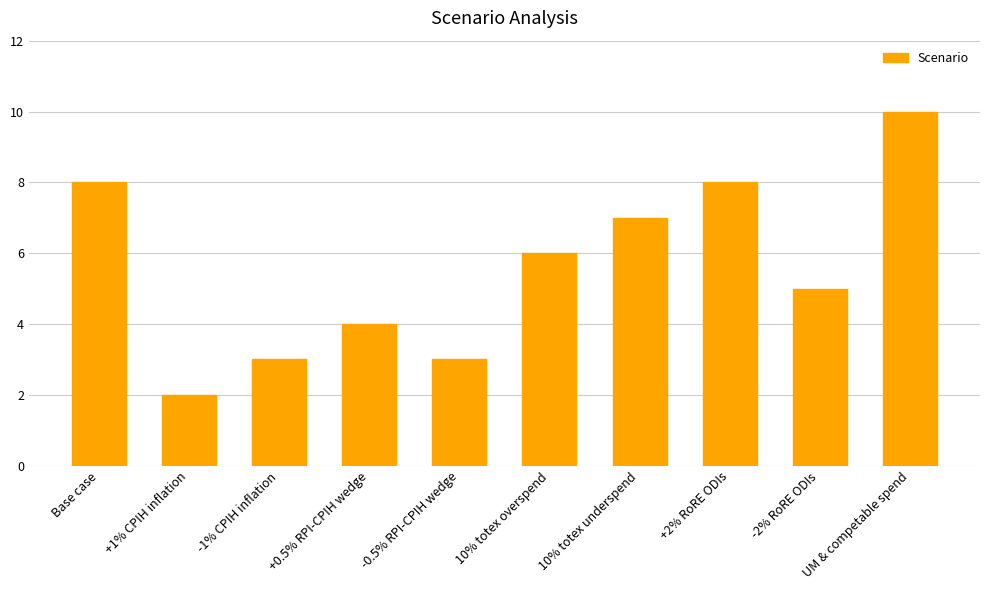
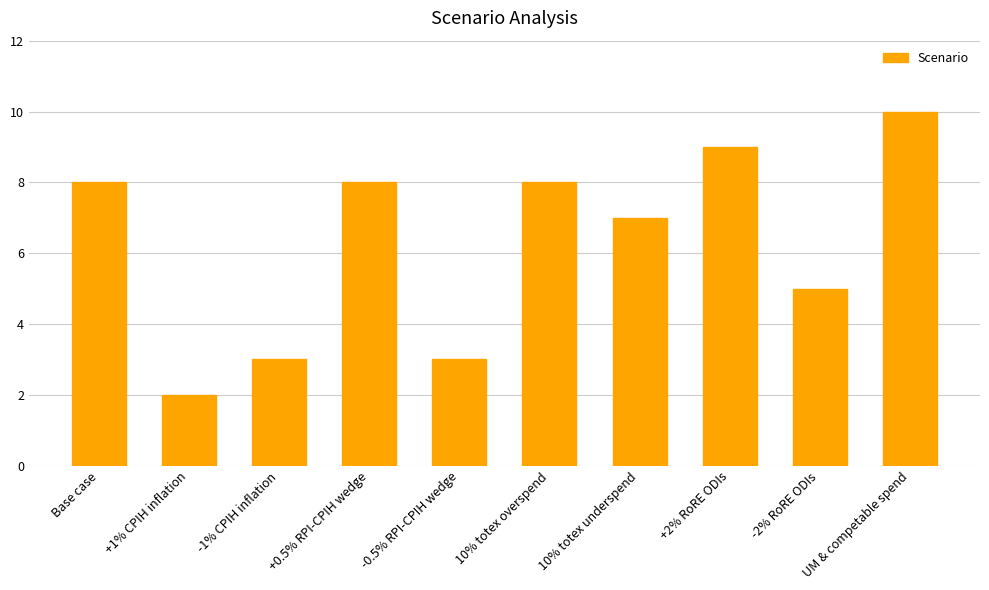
+0.5% RPI-CPIH wedge: 4 -> 8
10% totex overspend: 6 -> 8
+2% RoRE ODIs: 8 -> 9
